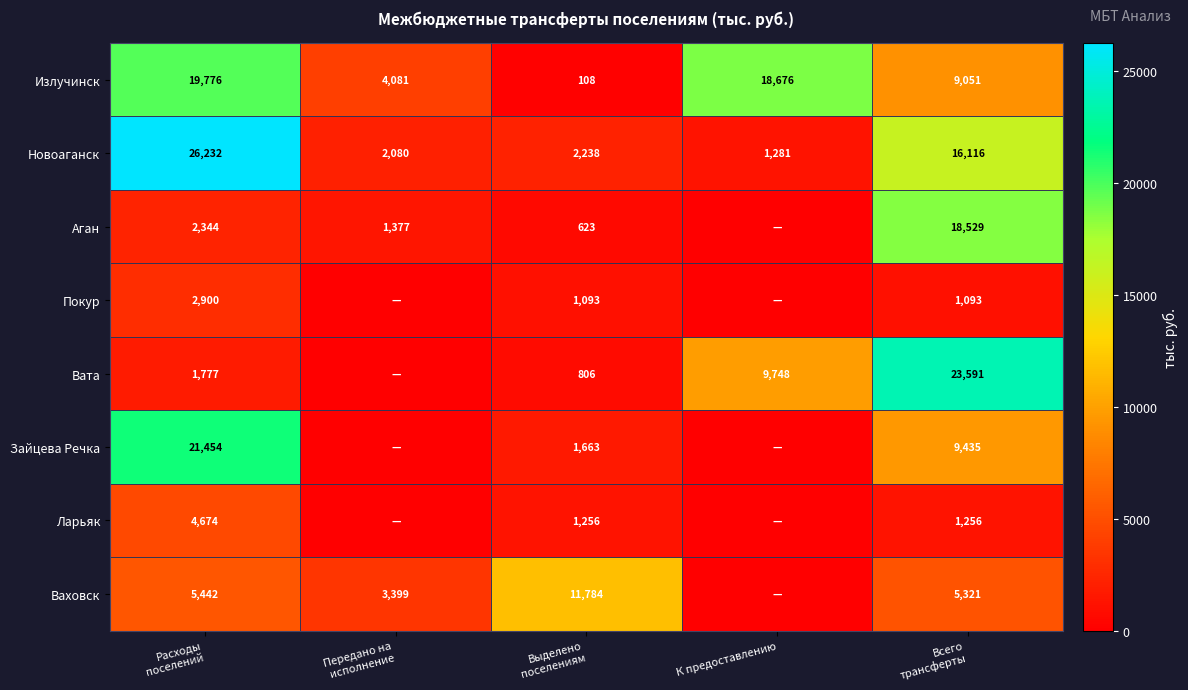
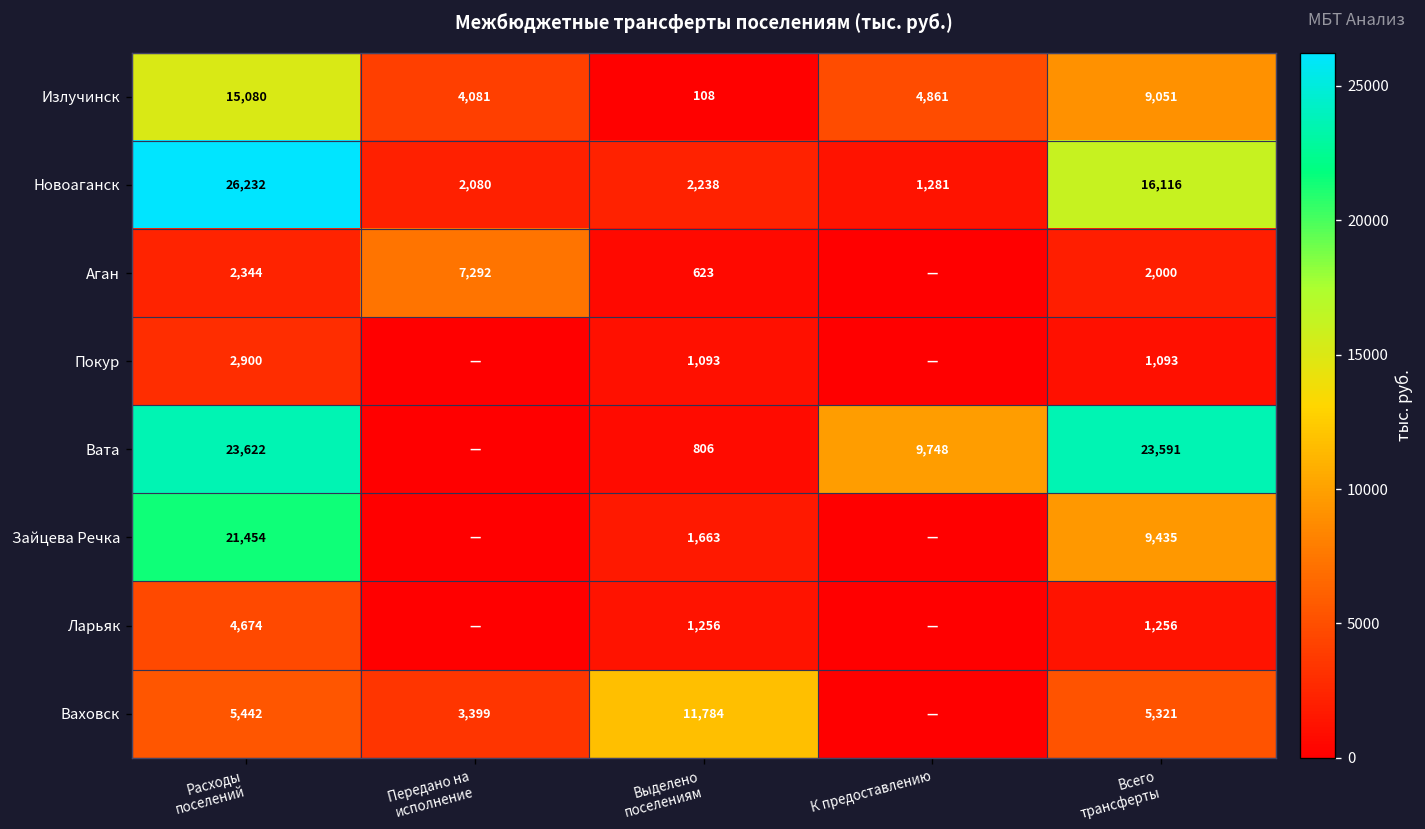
Излучинск, Расходы поселений: 19,776 -> 15,080
Излучинск, К предоставлению: 18,676 -> 4,861
Аган, Передано на исполнение: 1,377 -> 7,292
Аган, Всего трансферты: 18,529 -> 2,000
Вата, Расходы поселений: 1,777 -> 23,622
